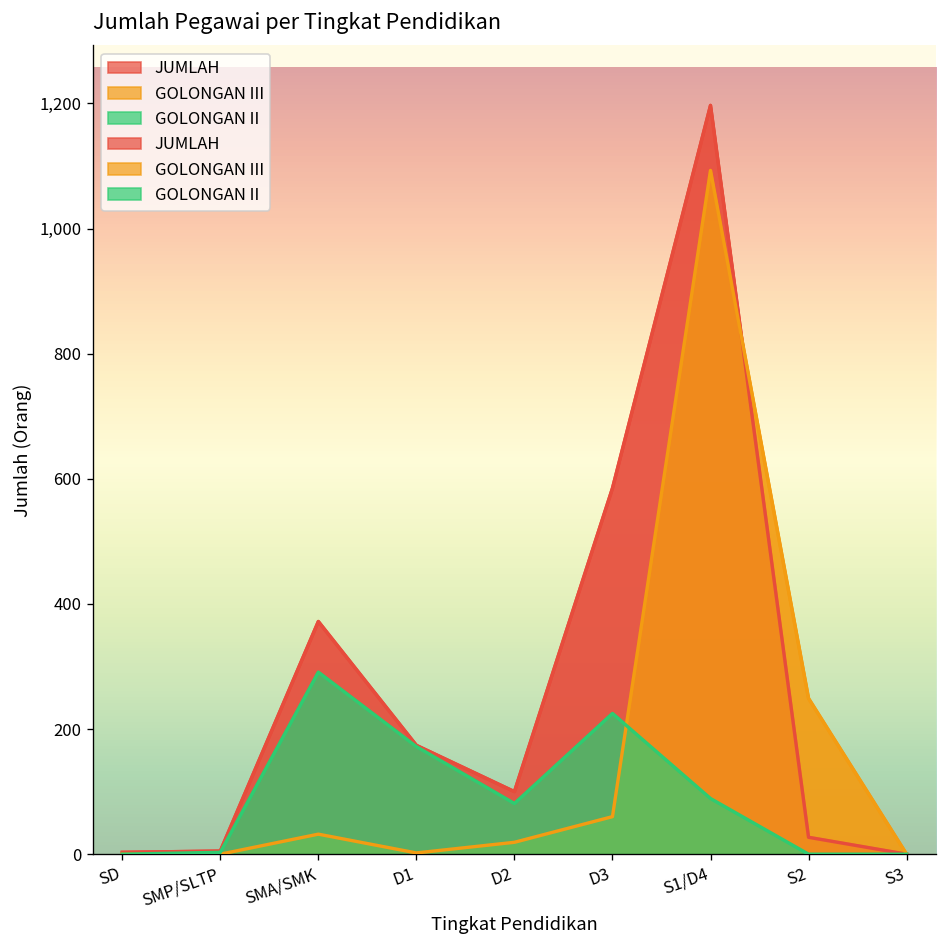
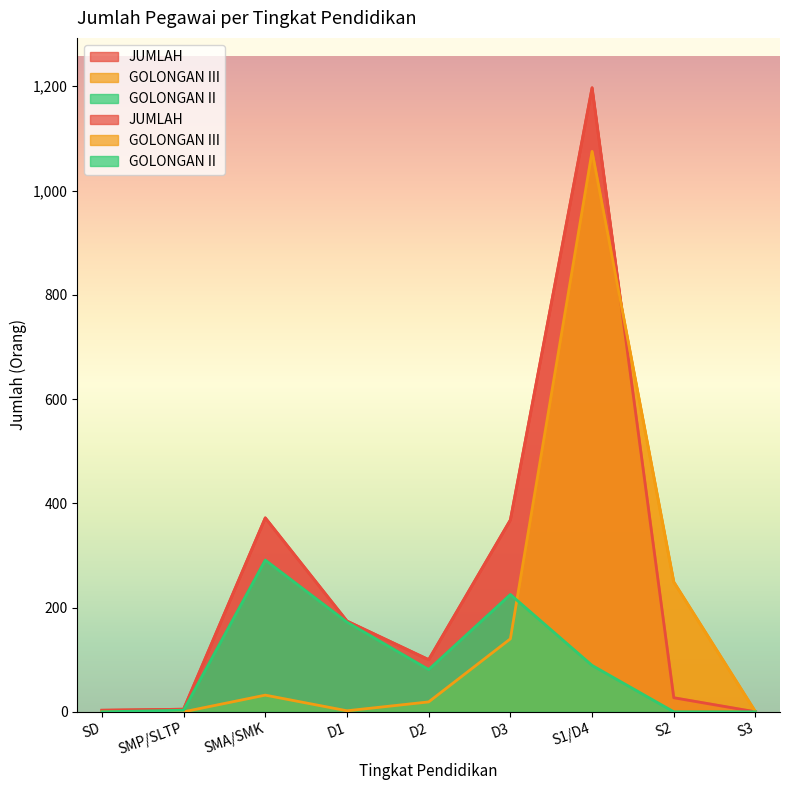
JUMLAH, D3: 590 -> 370
GOLONGAN III, D3: 60 -> 140
GOLONGAN III, S1/D4: 1,090 -> 1,080
